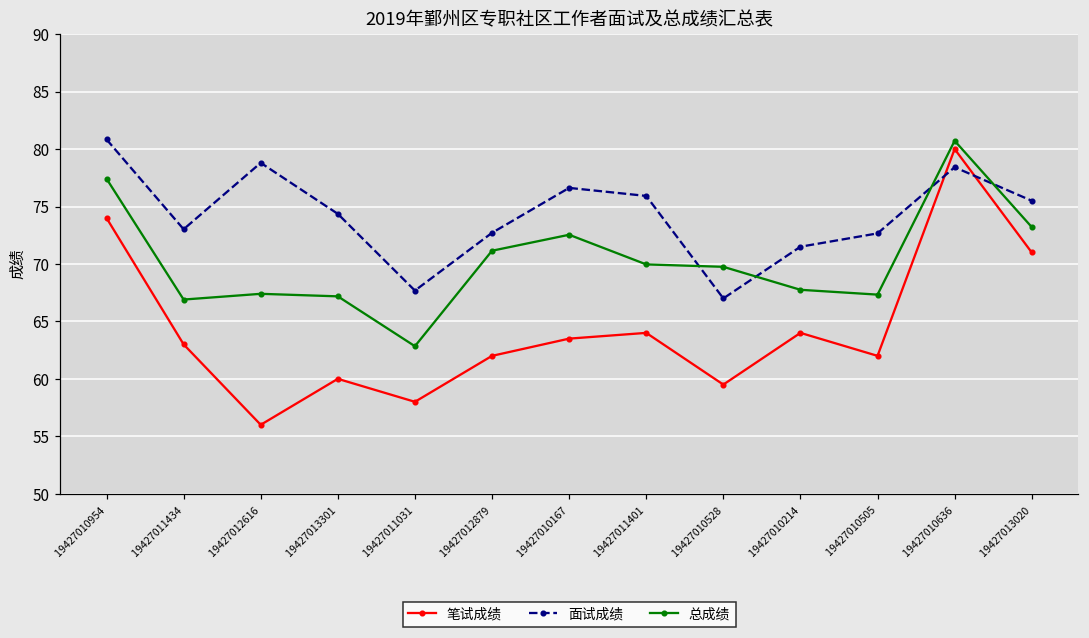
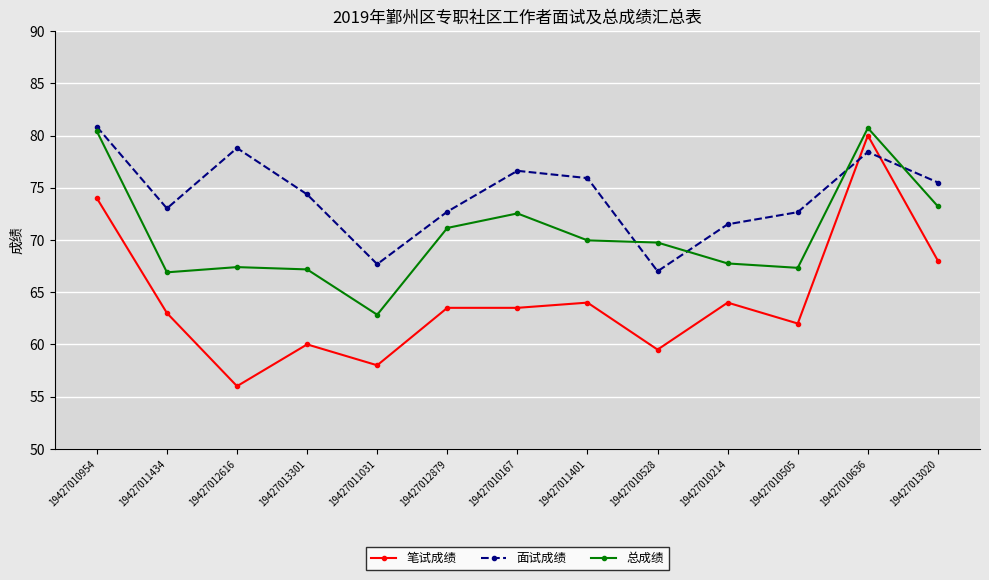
总成绩, 19427010954: 77.4 -> 80.4
笔试成绩, 19427012879: 62.0 -> 63.5
笔试成绩, 19427013020: 71 -> 68
